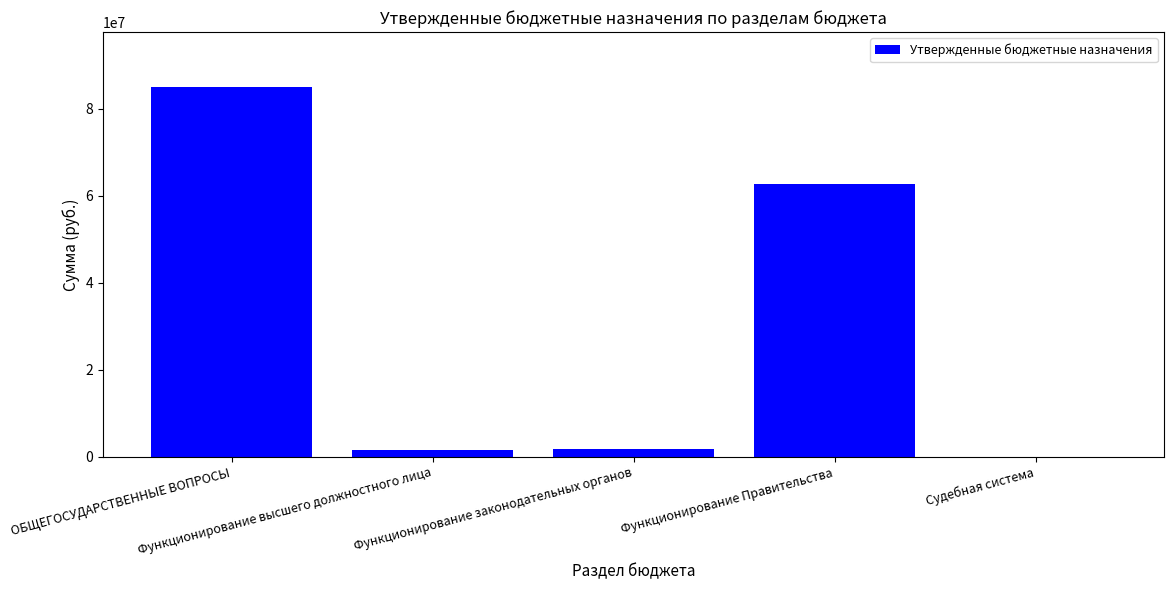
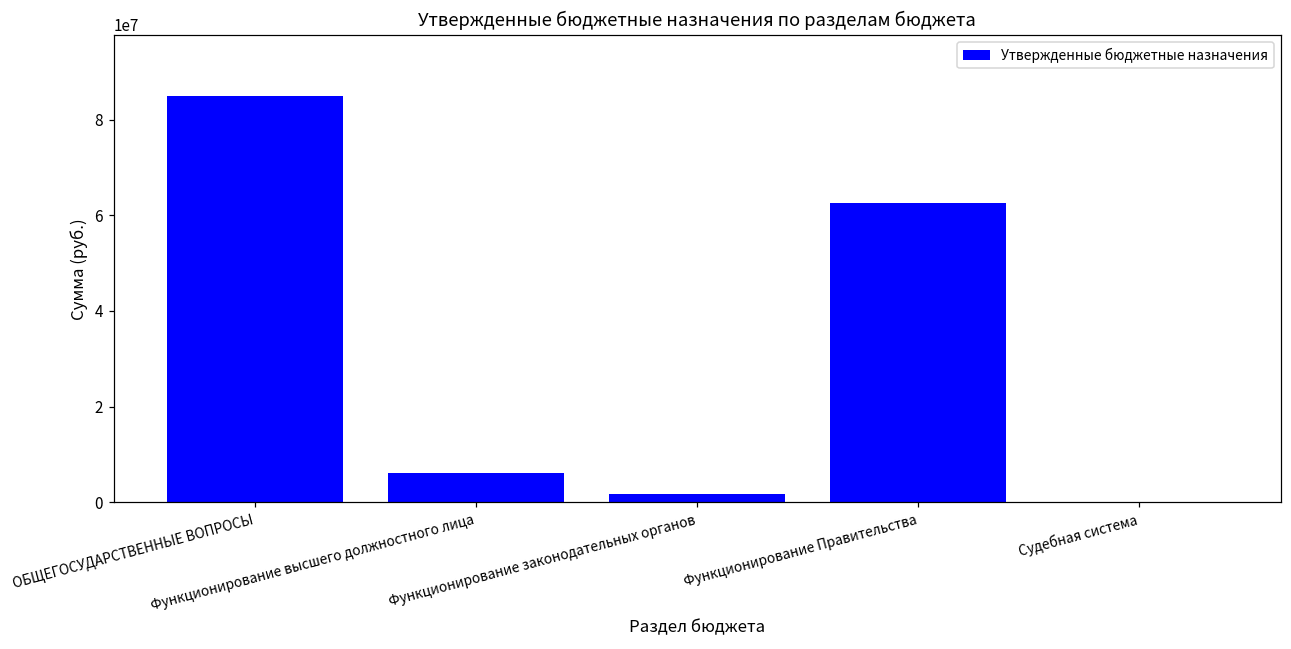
Функционирование высшего должностного лица: 1000000 -> 6000000
